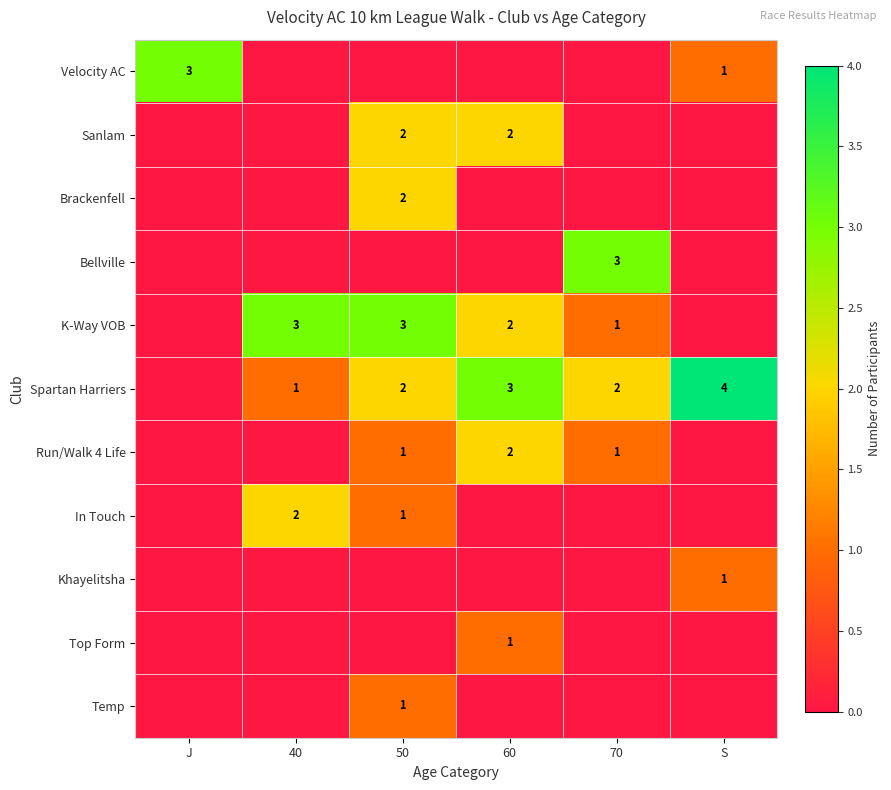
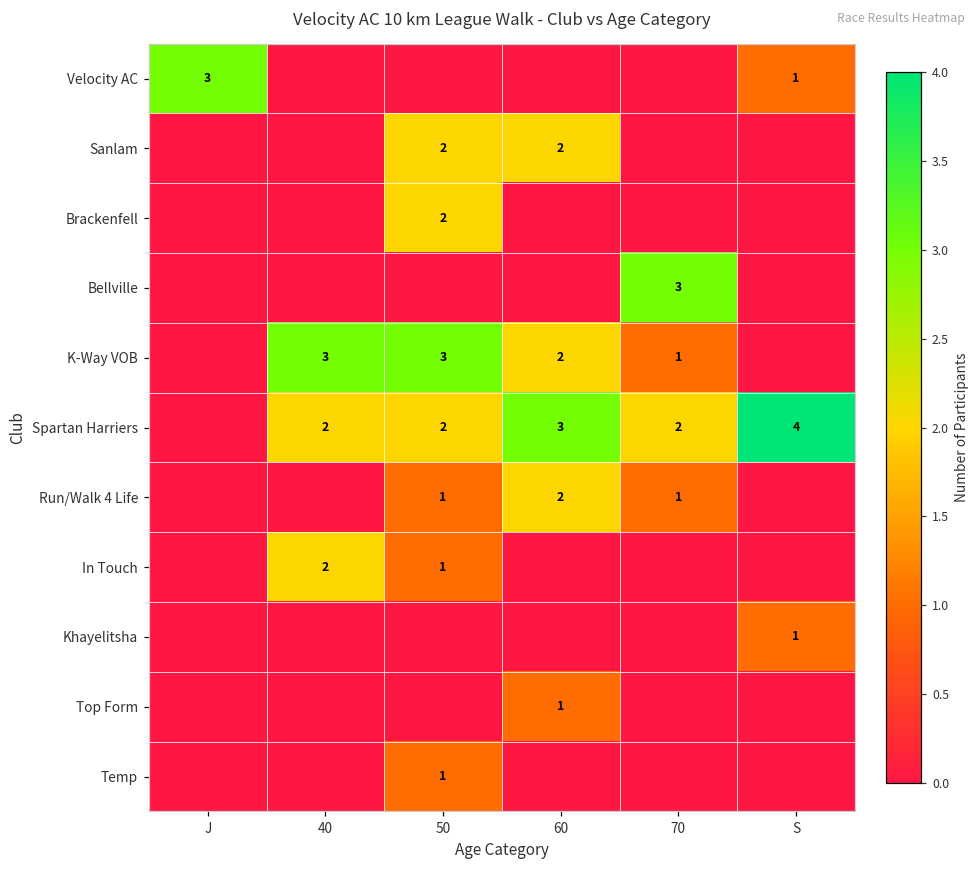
Spartan Harriers, 40: 1 -> 2
